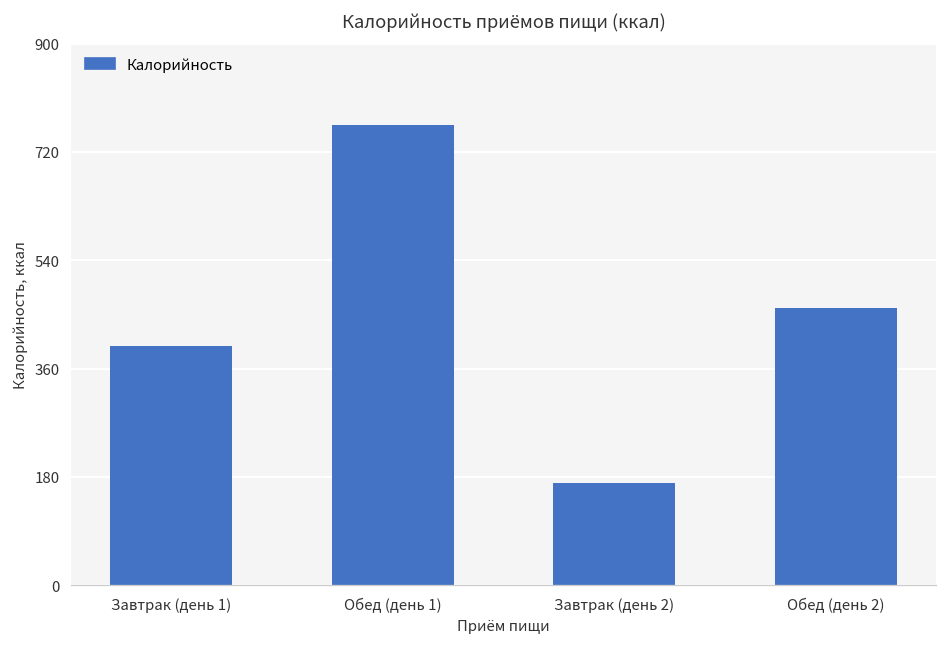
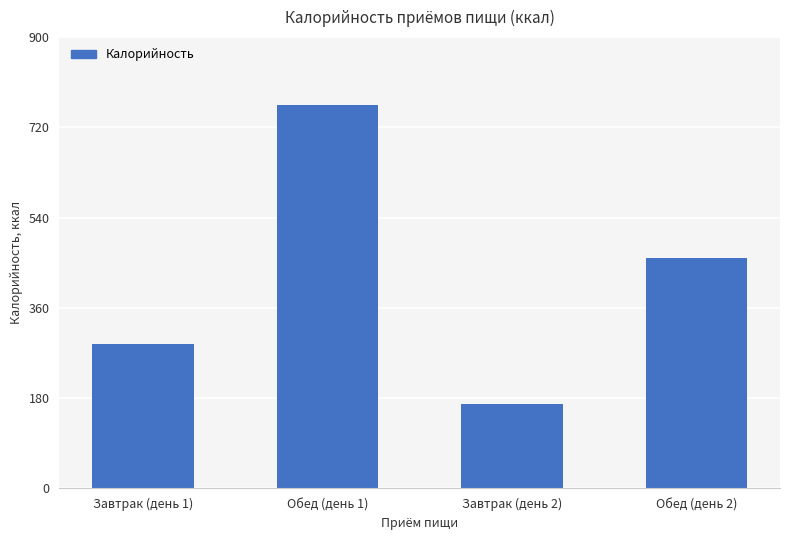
Завтрак (день 1): 400 -> 290
